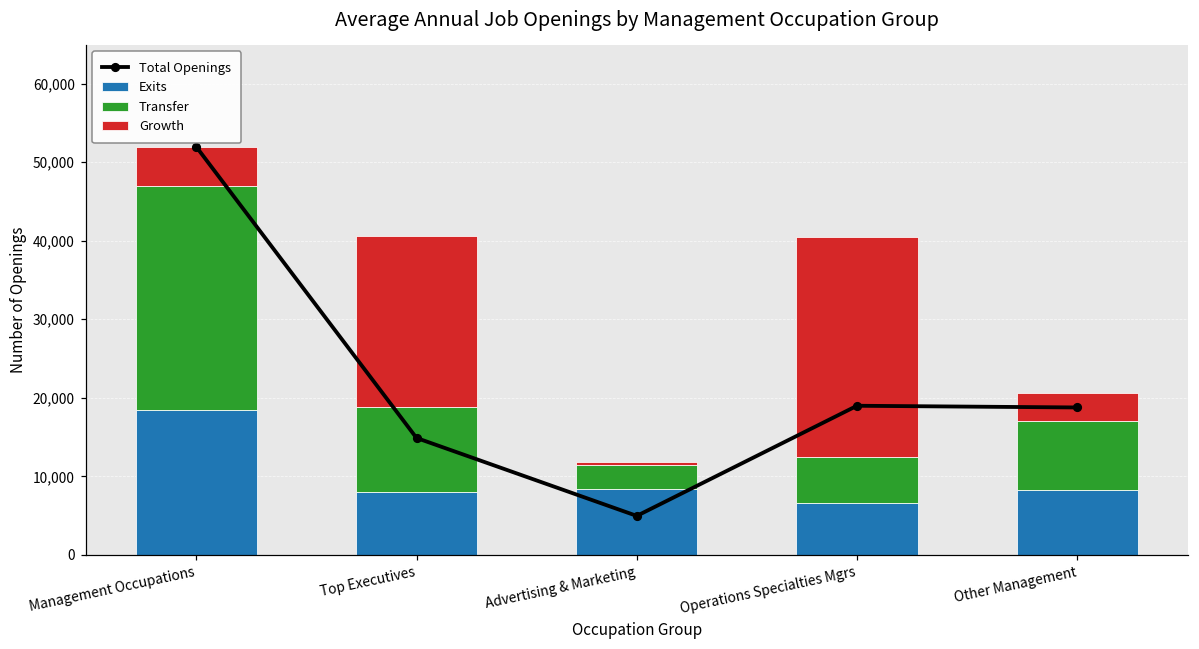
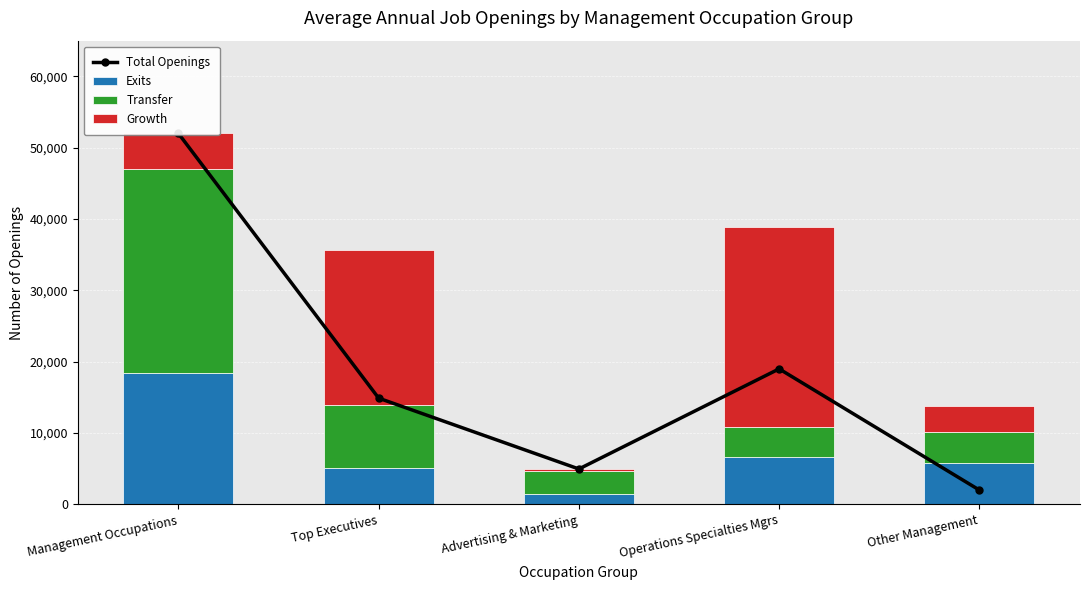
Exits, Top Executives: 8,000 -> 5,000
Transfer, Top Executives: 11,000 -> 9,000
Exits, Advertising & Marketing: 8,000 -> 1,000
Transfer, Operations Specialties Mgrs: 6,000 -> 4,000
Total Openings, Other Management: 19,000 -> 2,000
Exits, Other Management: 8,000 -> 6,000
Transfer, Other Management: 9,000 -> 4,000
